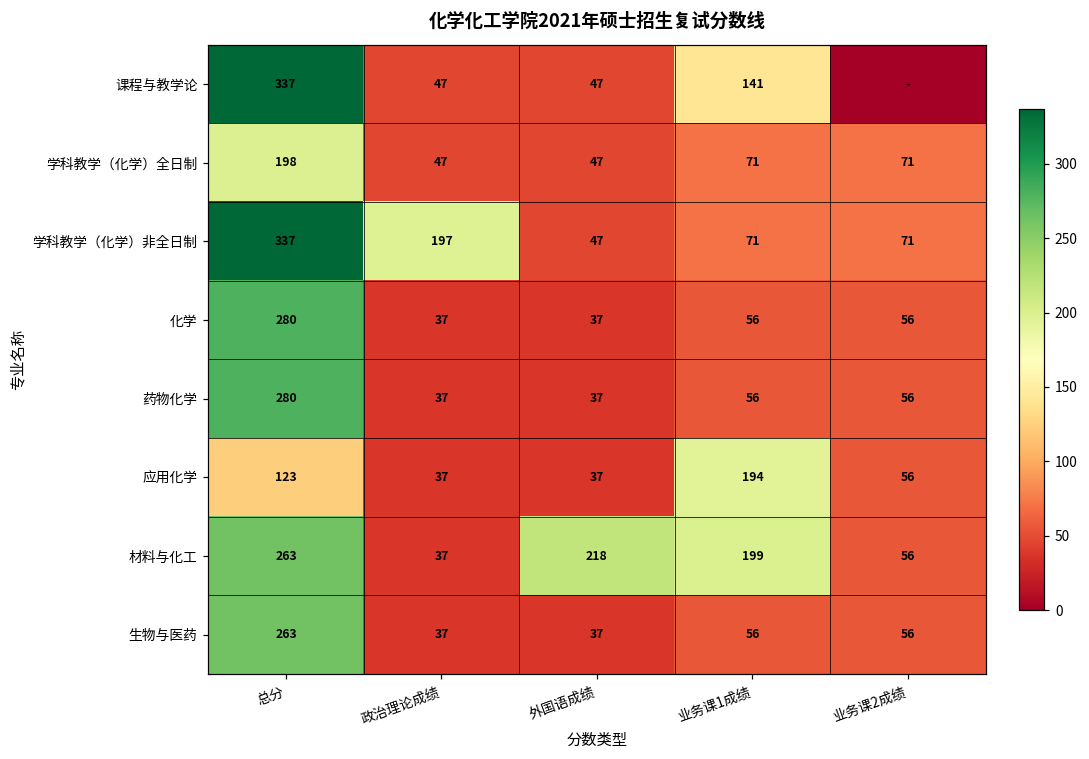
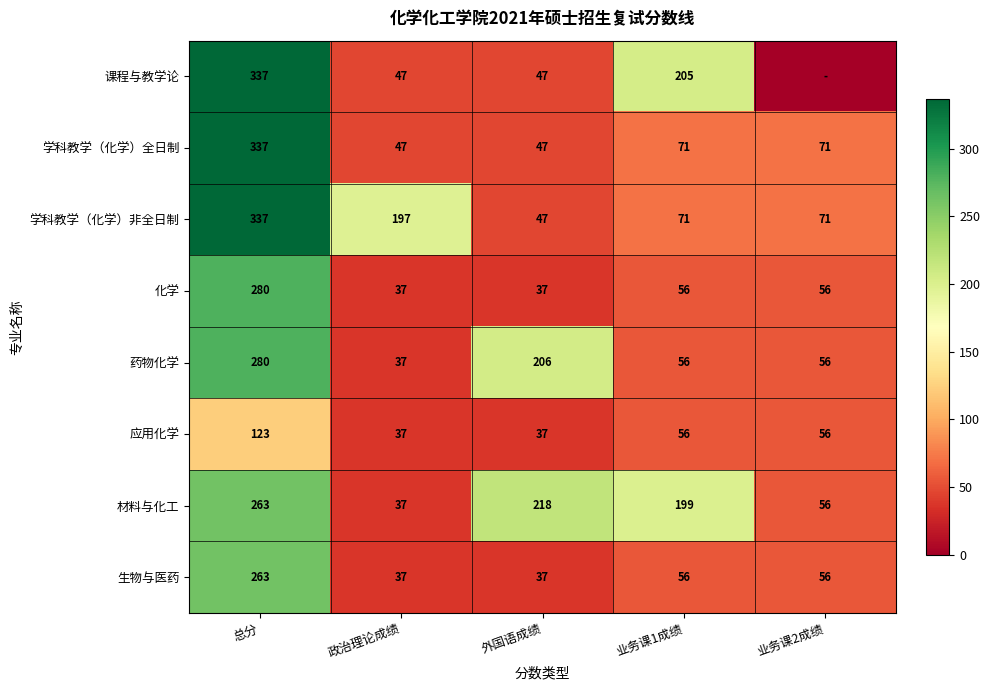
课程与教学论, 业务课1成绩: 141 -> 205
学科教学（化学）全日制, 总分: 198 -> 337
药物化学, 外国语成绩: 37 -> 206
应用化学, 业务课1成绩: 194 -> 56
